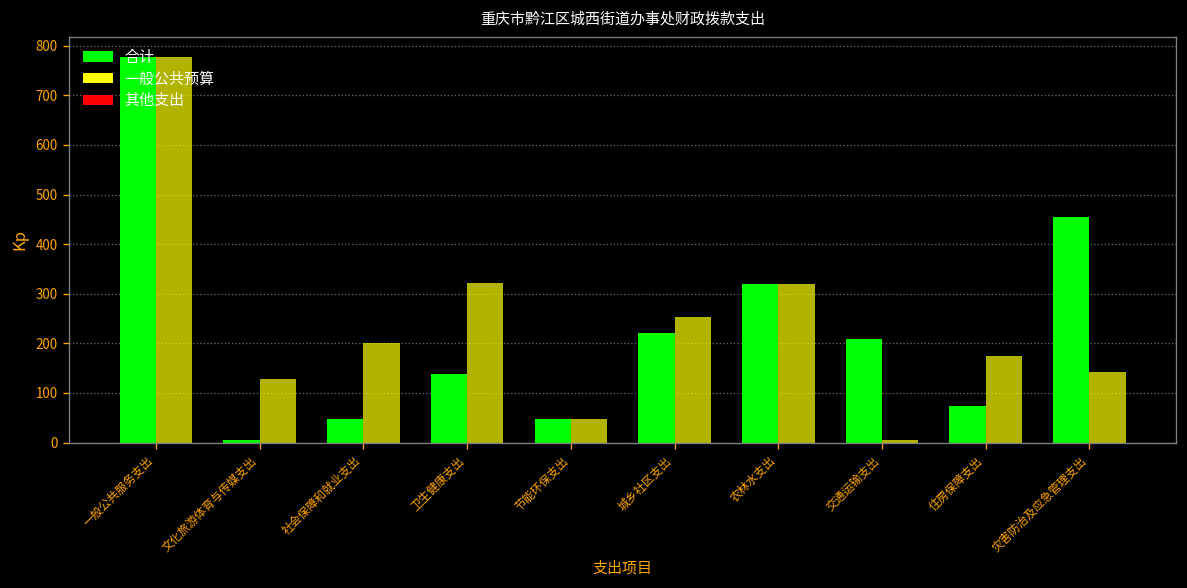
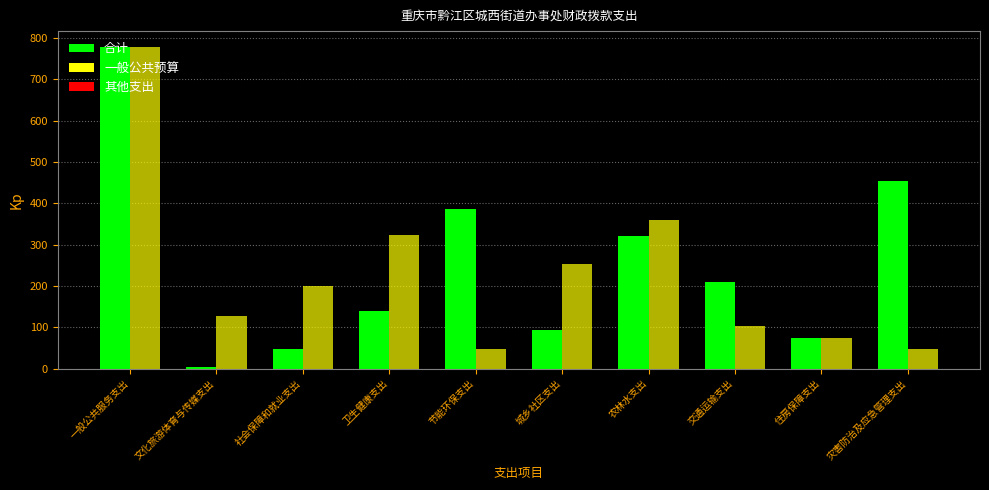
合计, 节能环保支出: 50 -> 390
合计, 城乡社区支出: 220 -> 90
一般公共预算, 农林水支出: 320 -> 360
一般公共预算, 交通运输支出: 0 -> 100
一般公共预算, 住房保障支出: 170 -> 70
一般公共预算, 灾害防治及应急管理支出: 140 -> 50
